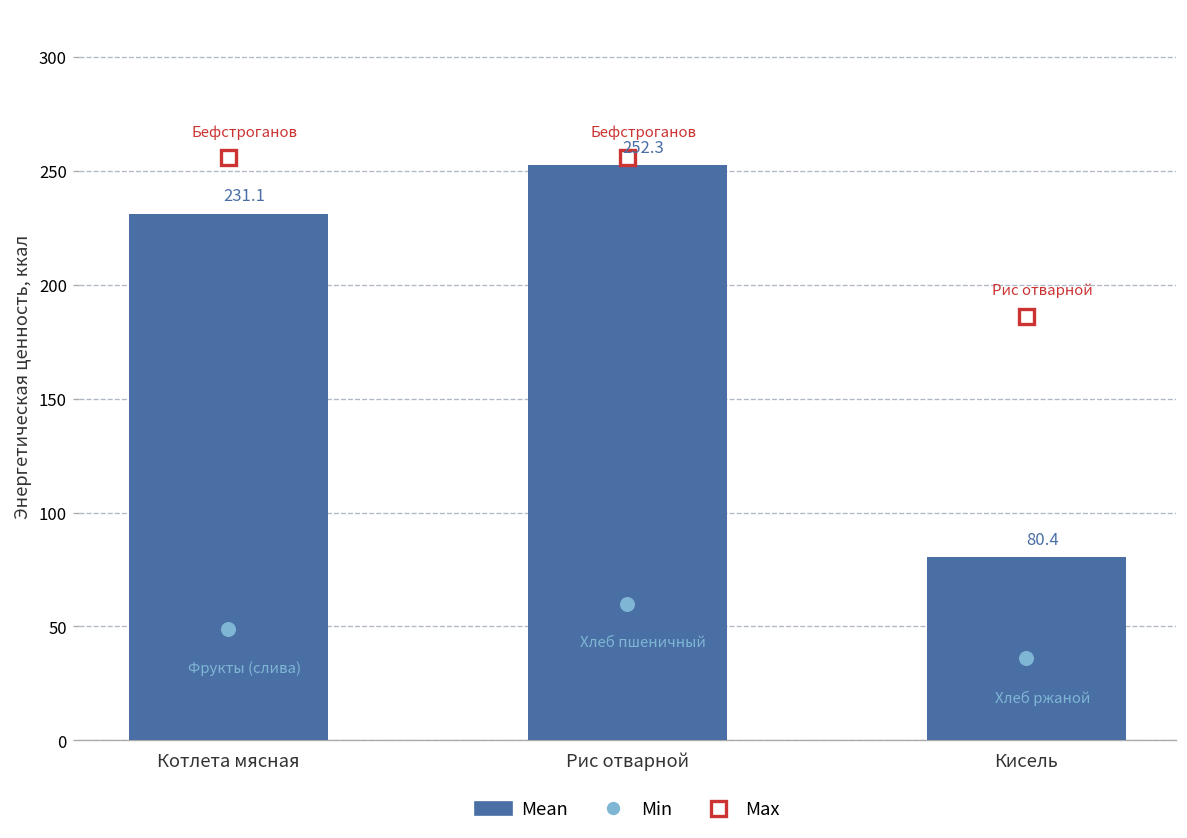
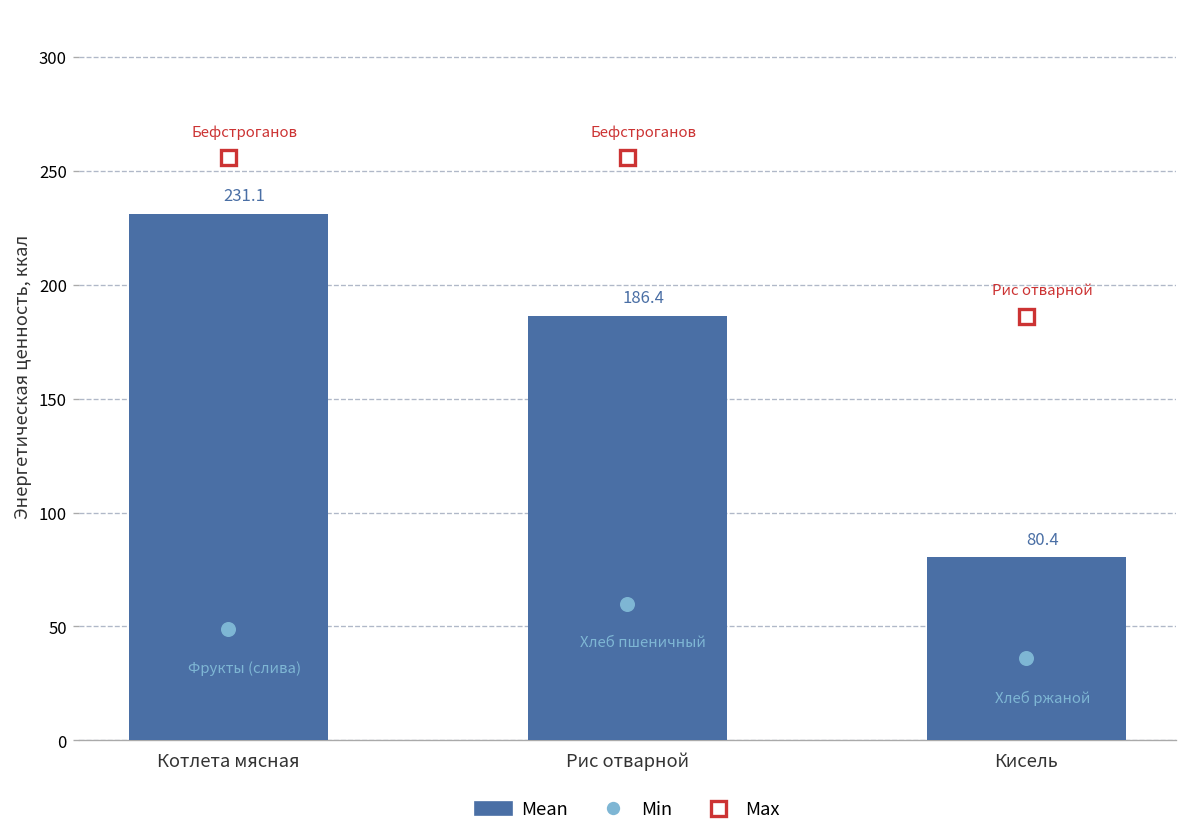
Mean, Рис отварной: 252.3 -> 186.4
